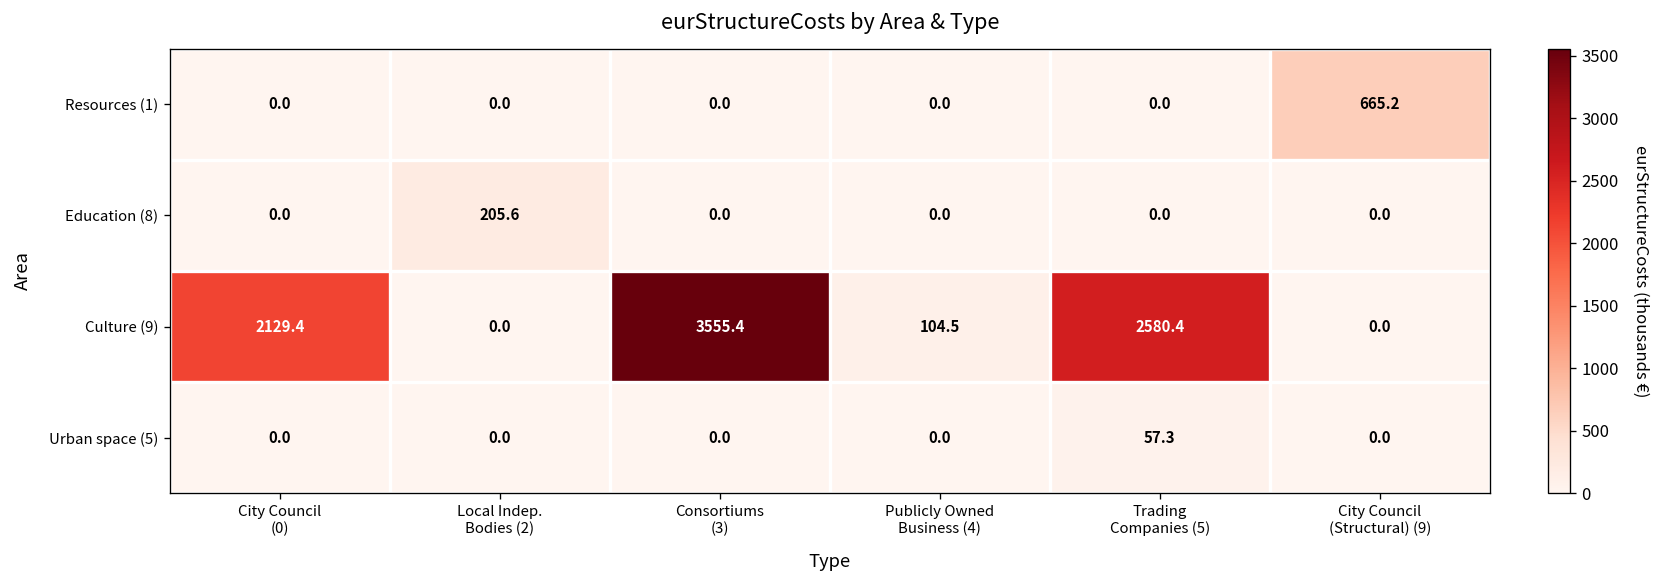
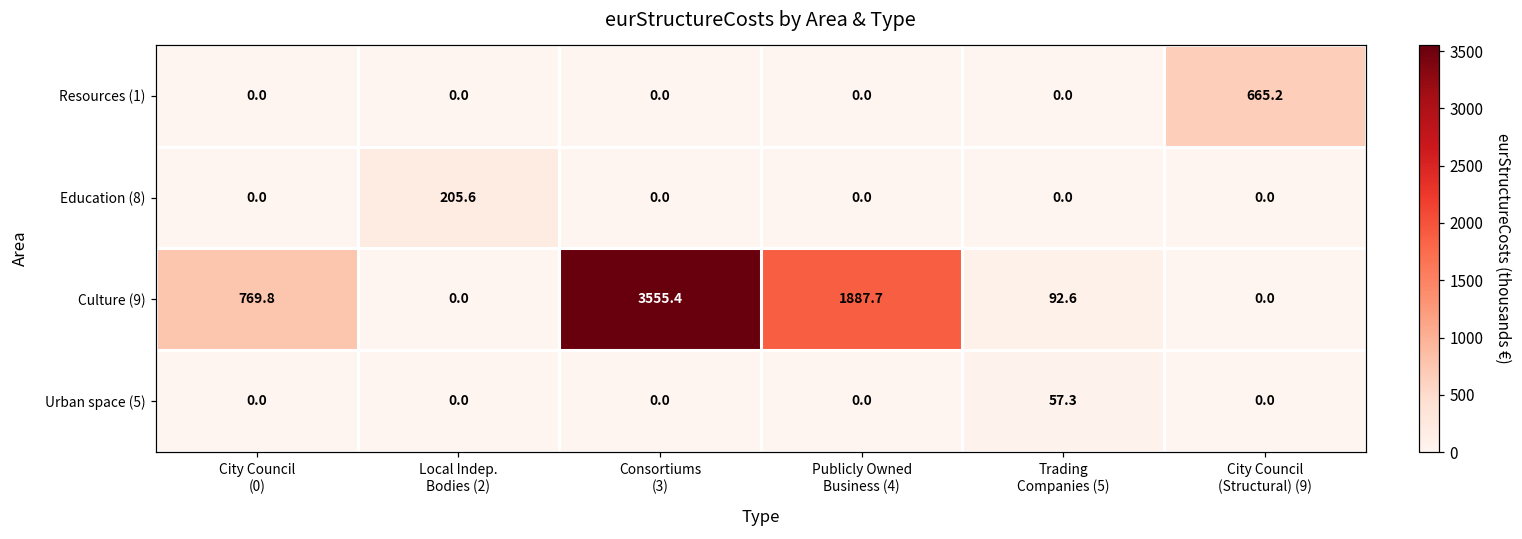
Culture (9), City Council (0): 2129.4 -> 769.8
Culture (9), Publicly Owned Business (4): 104.5 -> 1887.7
Culture (9), Trading Companies (5): 2580.4 -> 92.6
